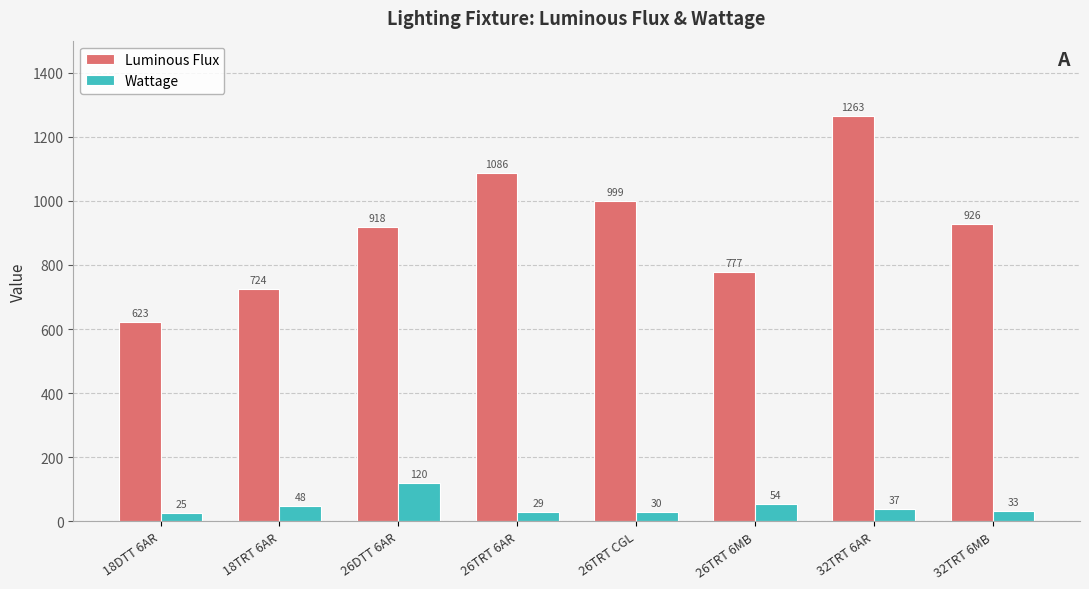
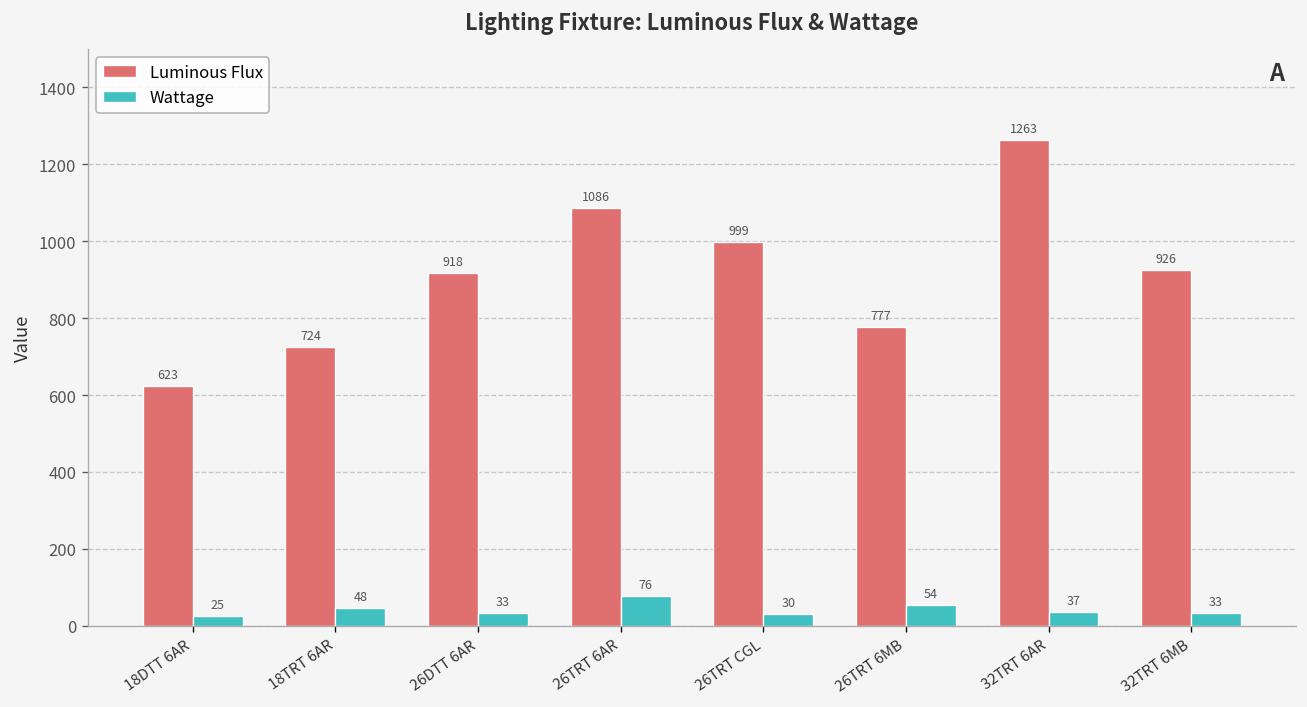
Wattage, 26DTT 6AR: 120 -> 33
Wattage, 26TRT 6AR: 29 -> 76
